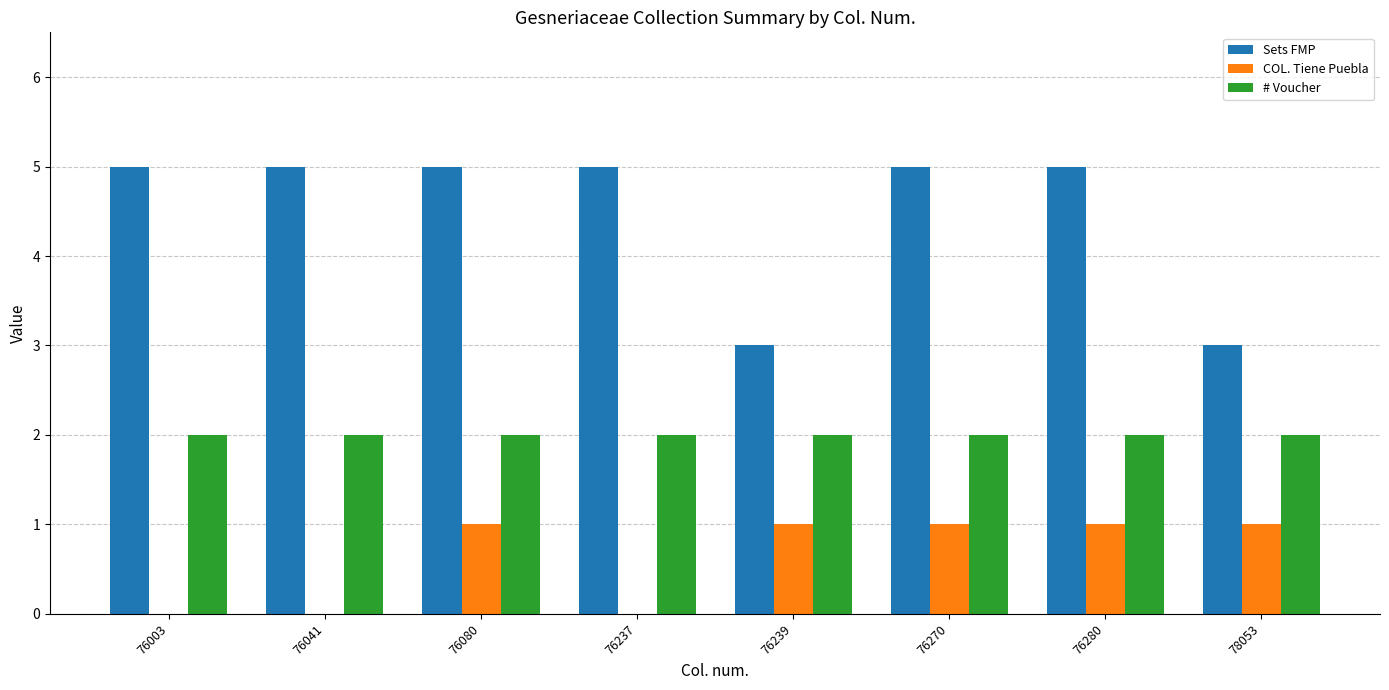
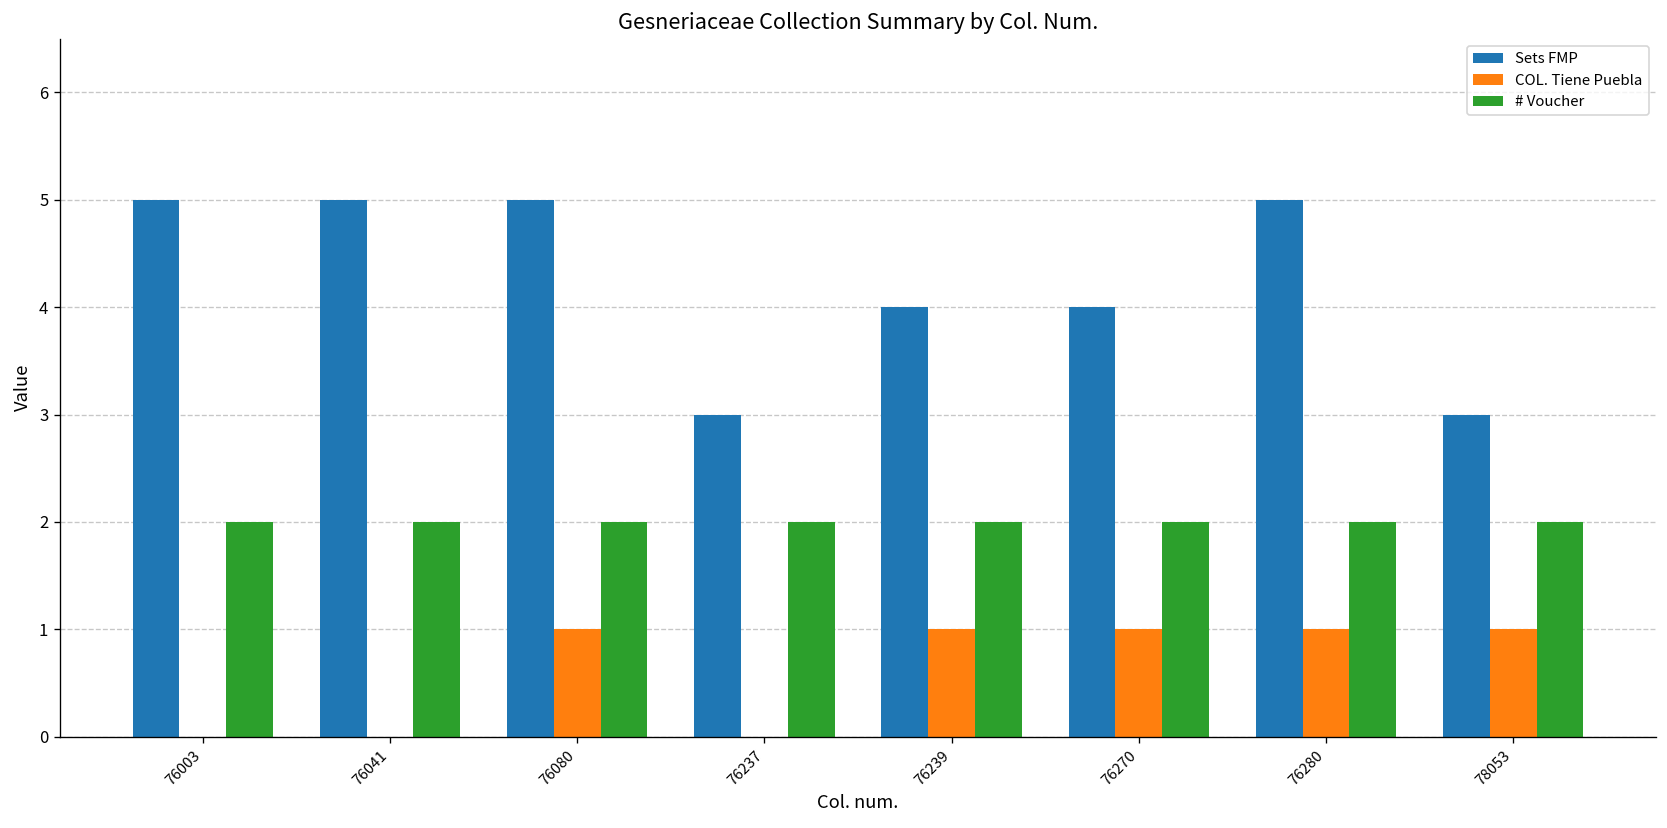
Sets FMP, 76237: 5 -> 3
Sets FMP, 76239: 3 -> 4
Sets FMP, 76270: 5 -> 4
